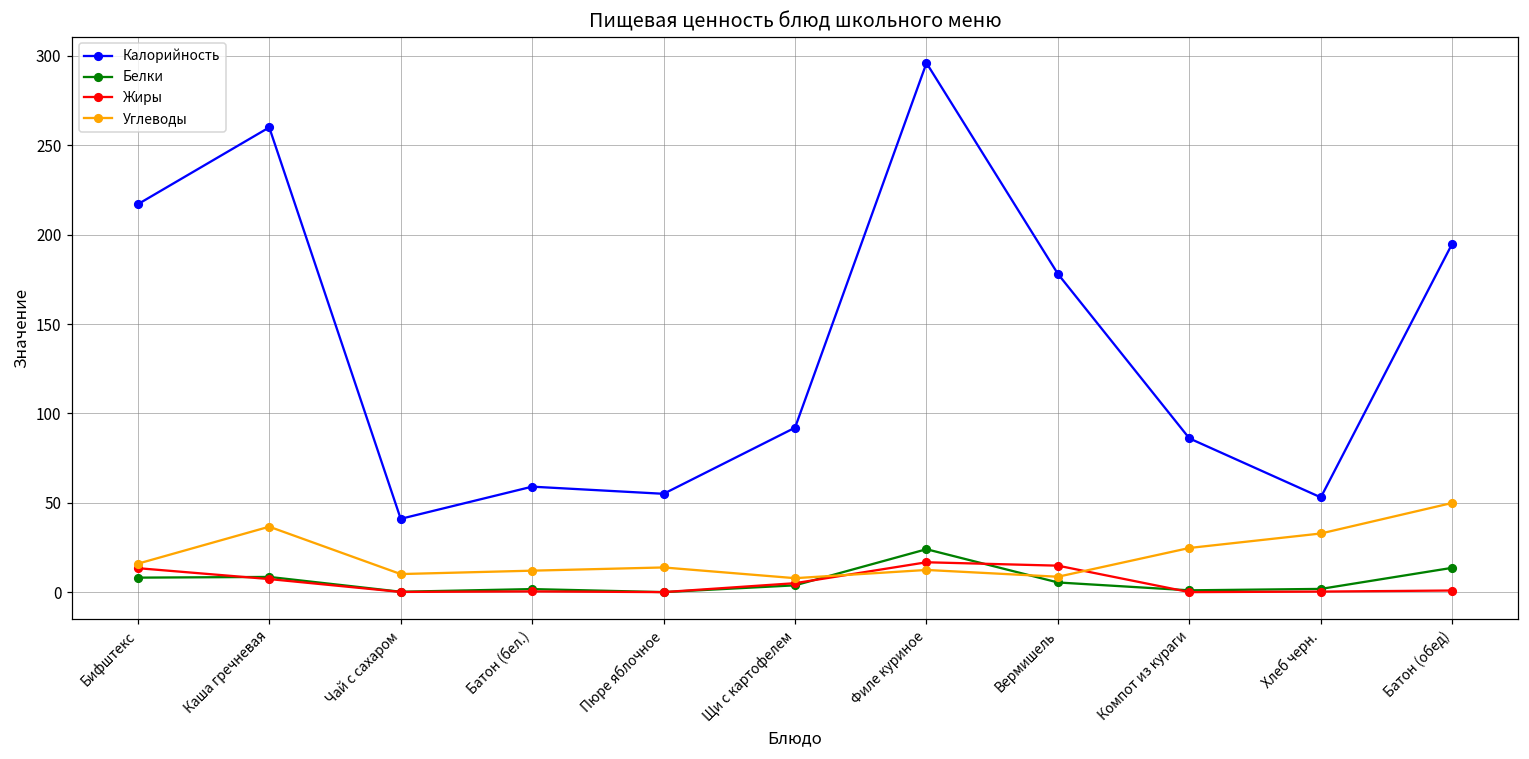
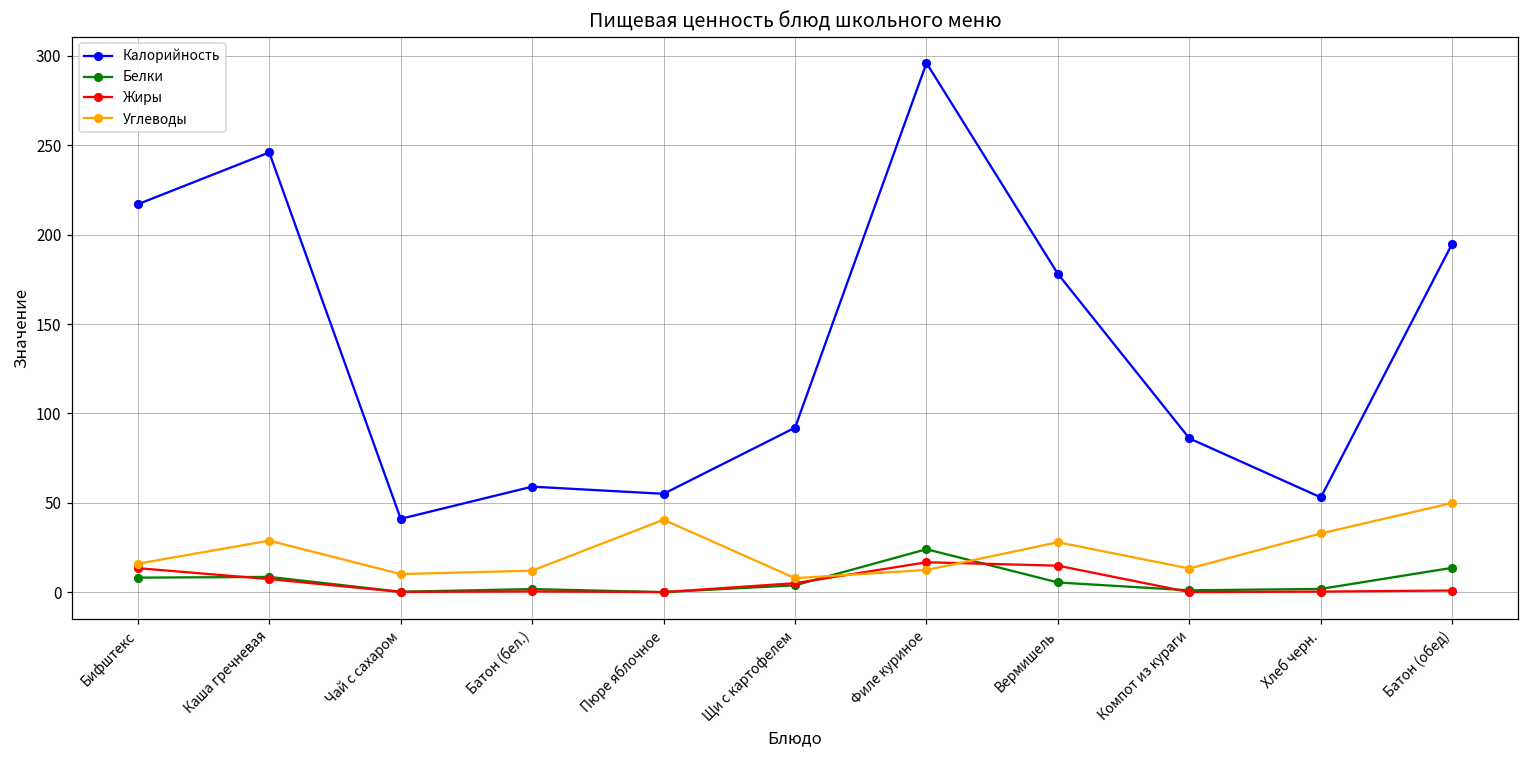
Калорийность, Каша гречневая: 260 -> 246
Углеводы, Каша гречневая: 37 -> 29
Углеводы, Пюре яблочное: 14 -> 41
Углеводы, Вермишель: 9 -> 28
Углеводы, Компот из кураги: 25 -> 13
